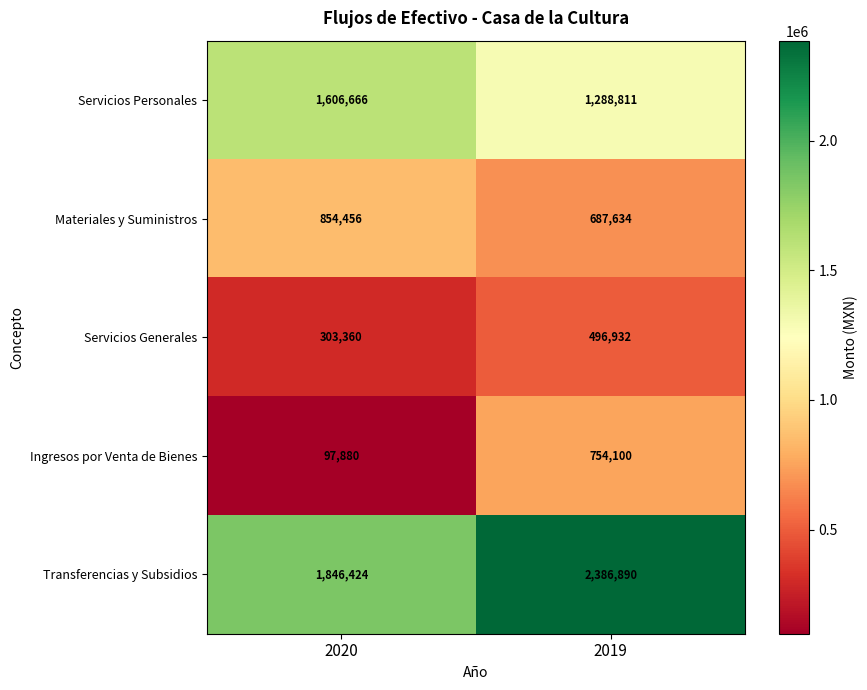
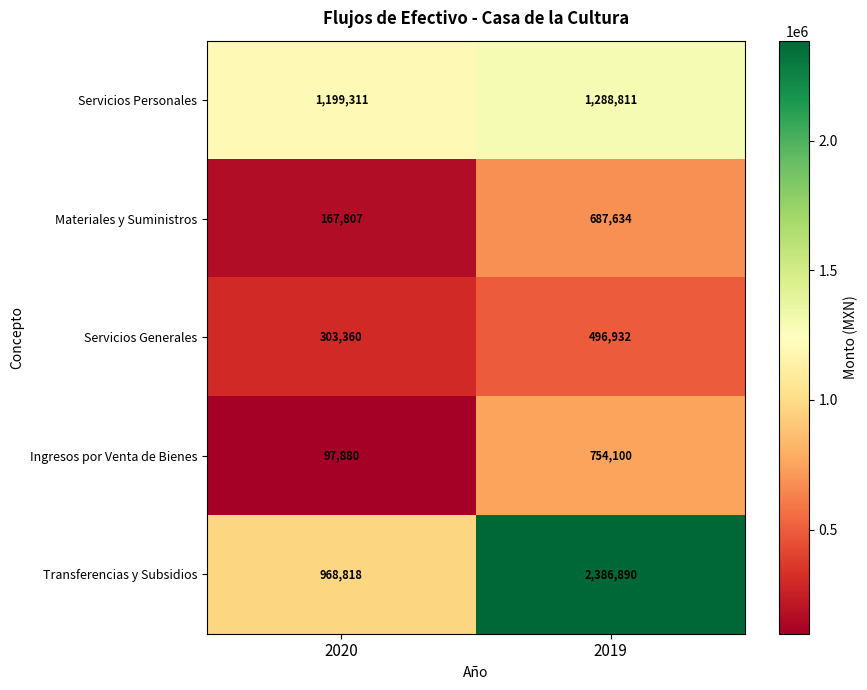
Servicios Personales, 2020: 1,606,666 -> 1,199,311
Materiales y Suministros, 2020: 854,456 -> 167,807
Transferencias y Subsidios, 2020: 1,846,424 -> 968,818
